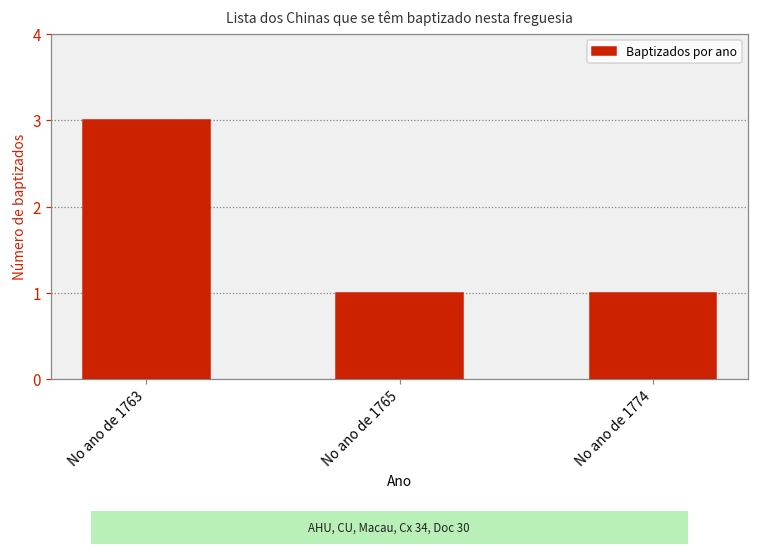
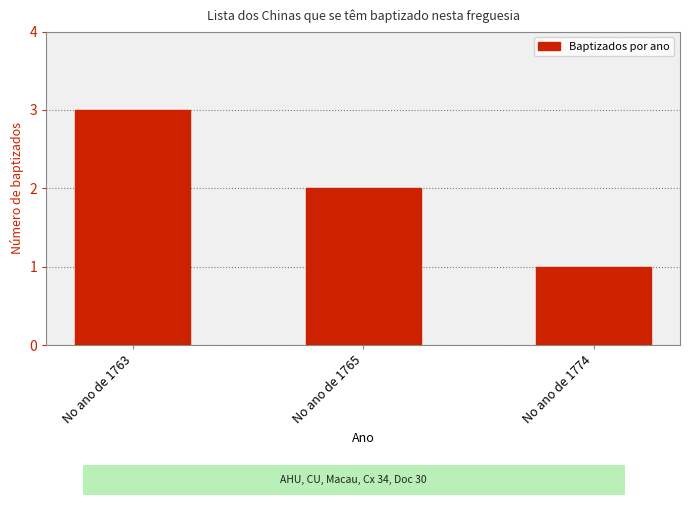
No ano de 1765: 1 -> 2
